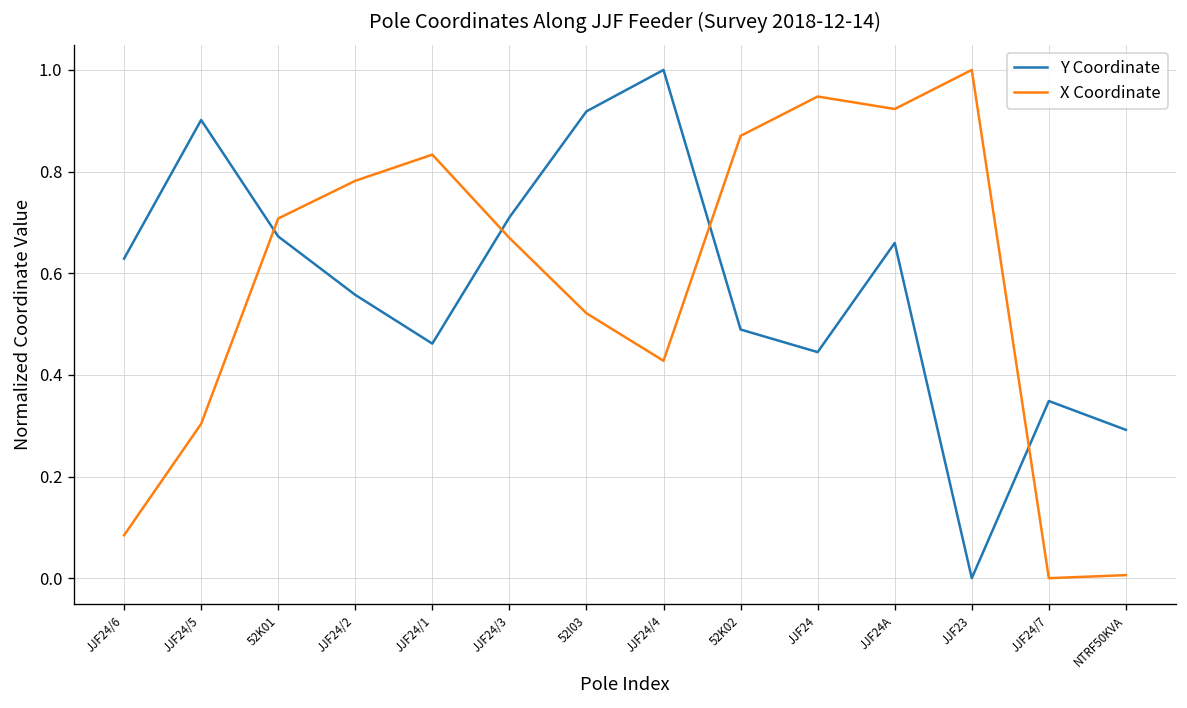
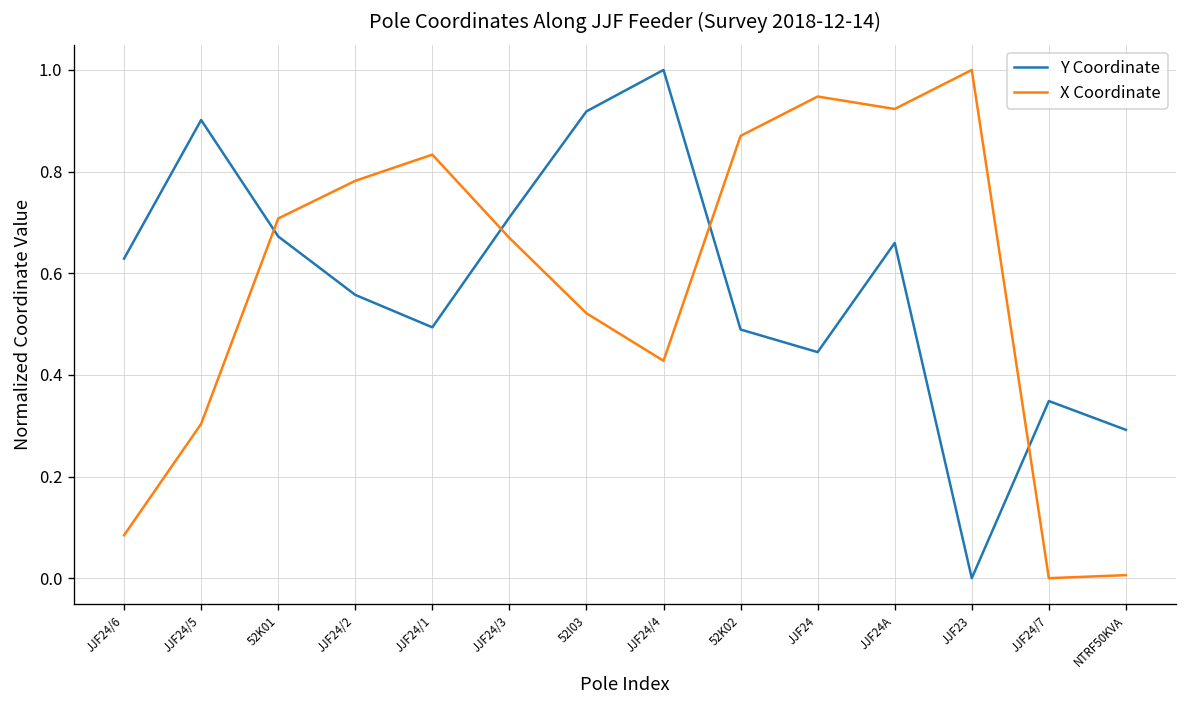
Y Coordinate, JJF24/1: 0.46 -> 0.49
